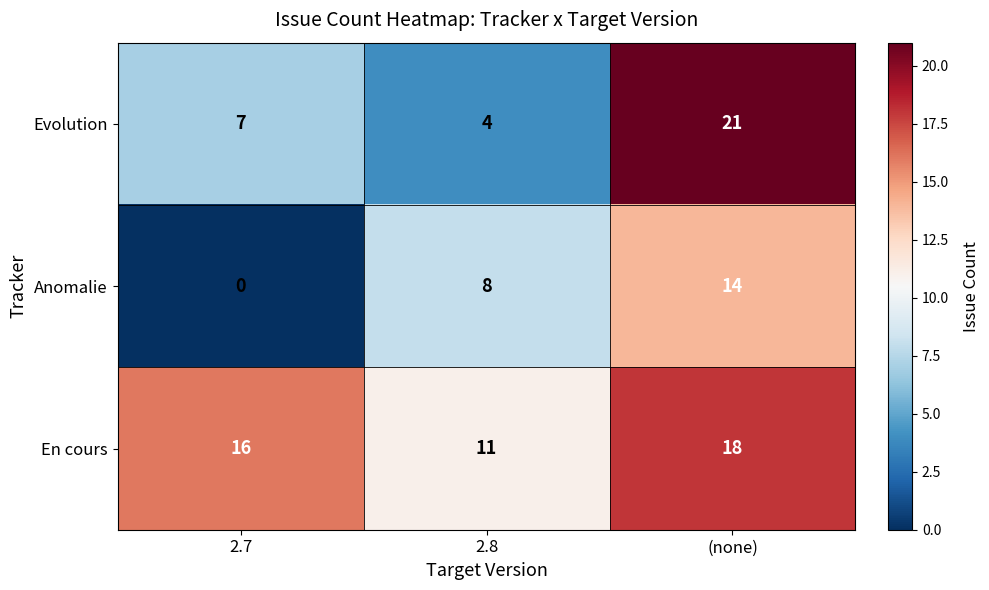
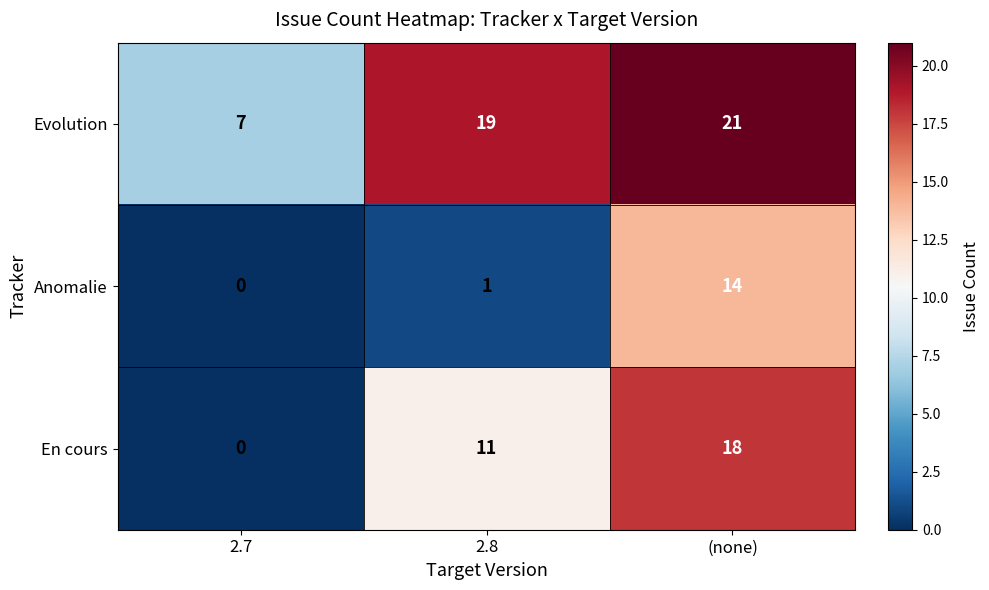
Evolution, 2.8: 4 -> 19
Anomalie, 2.8: 8 -> 1
En cours, 2.7: 16 -> 0
